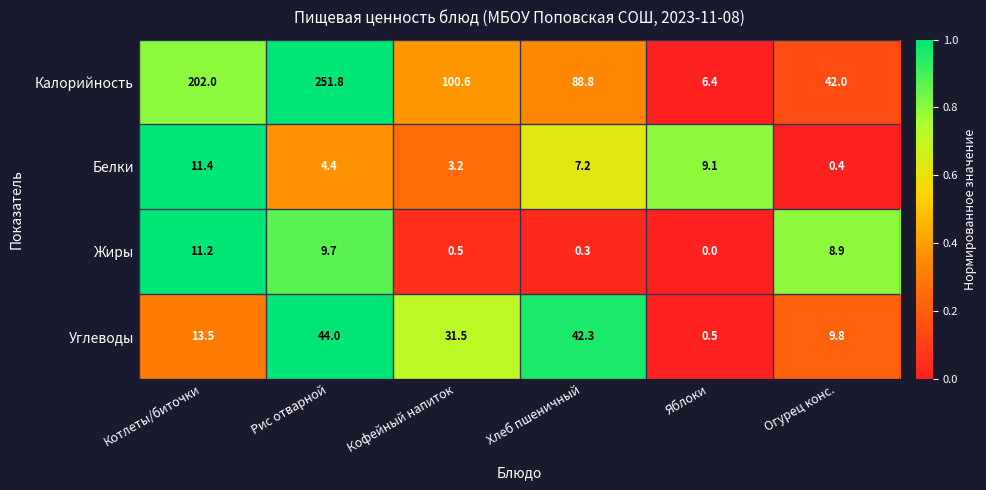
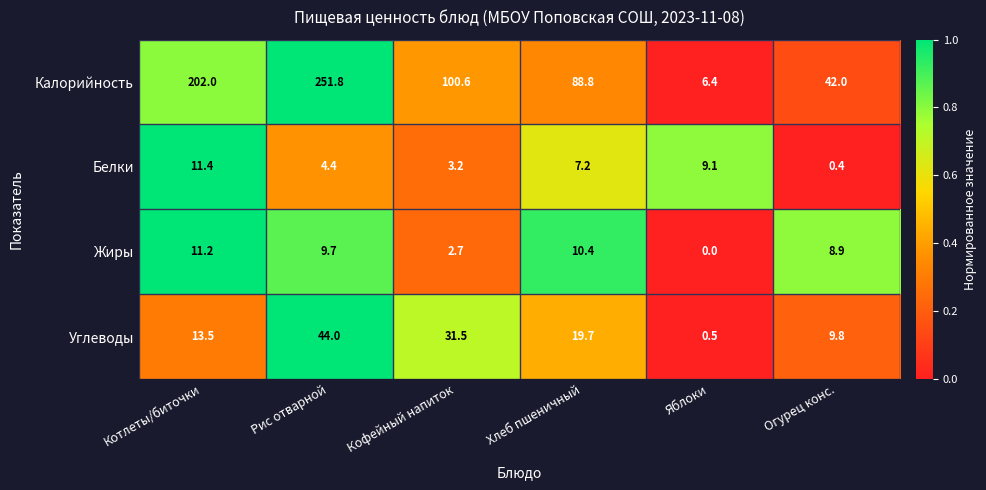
Жиры, Кофейный напиток: 0.5 -> 2.7
Жиры, Хлеб пшеничный: 0.3 -> 10.4
Углеводы, Хлеб пшеничный: 42.3 -> 19.7
